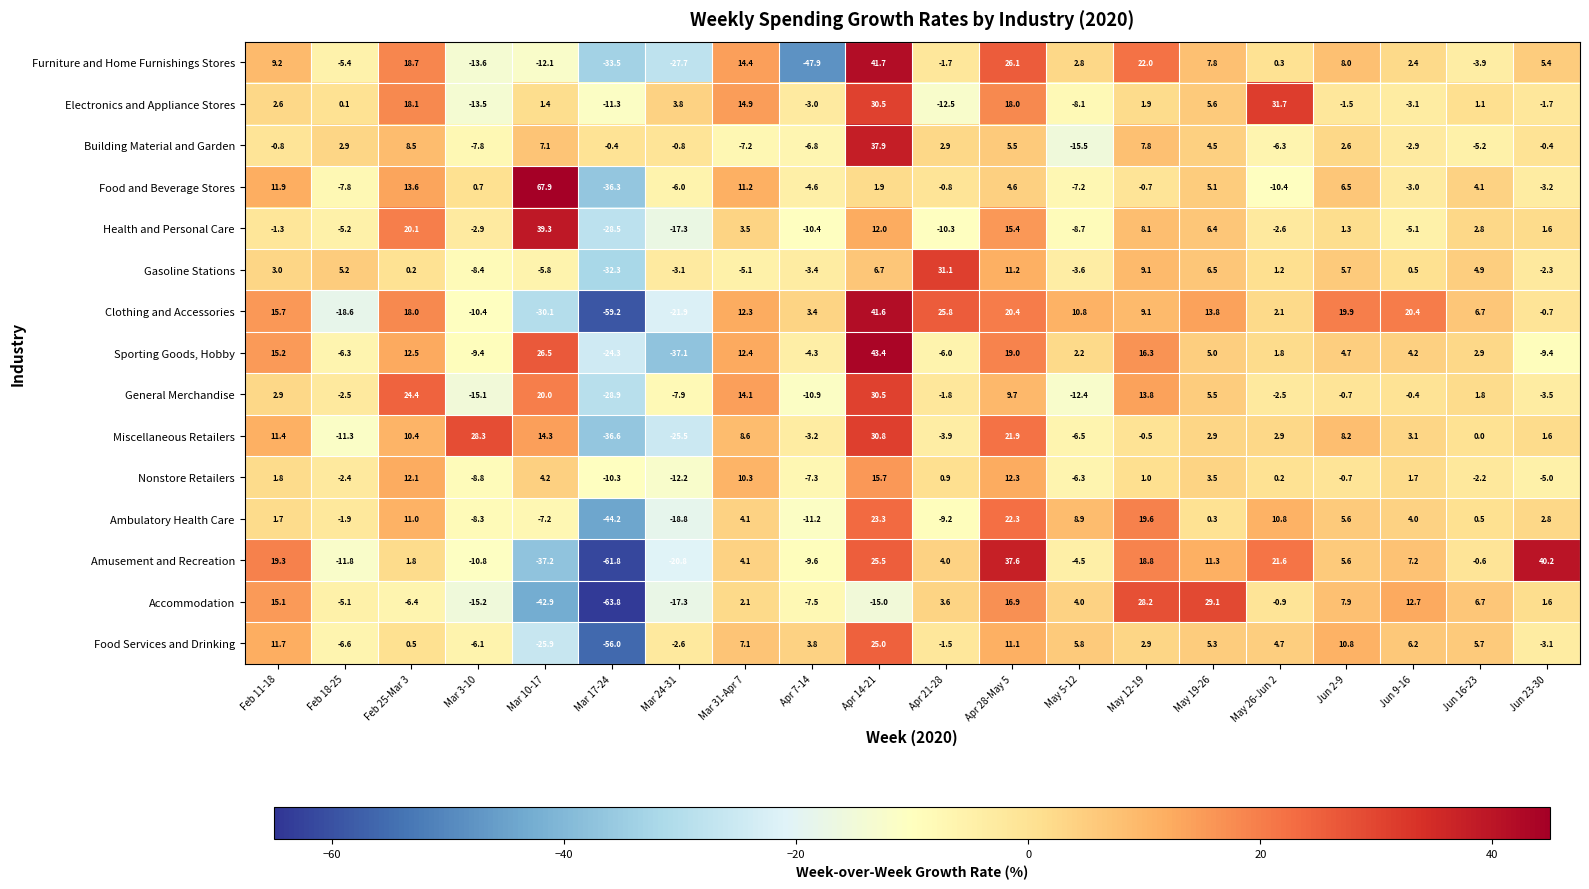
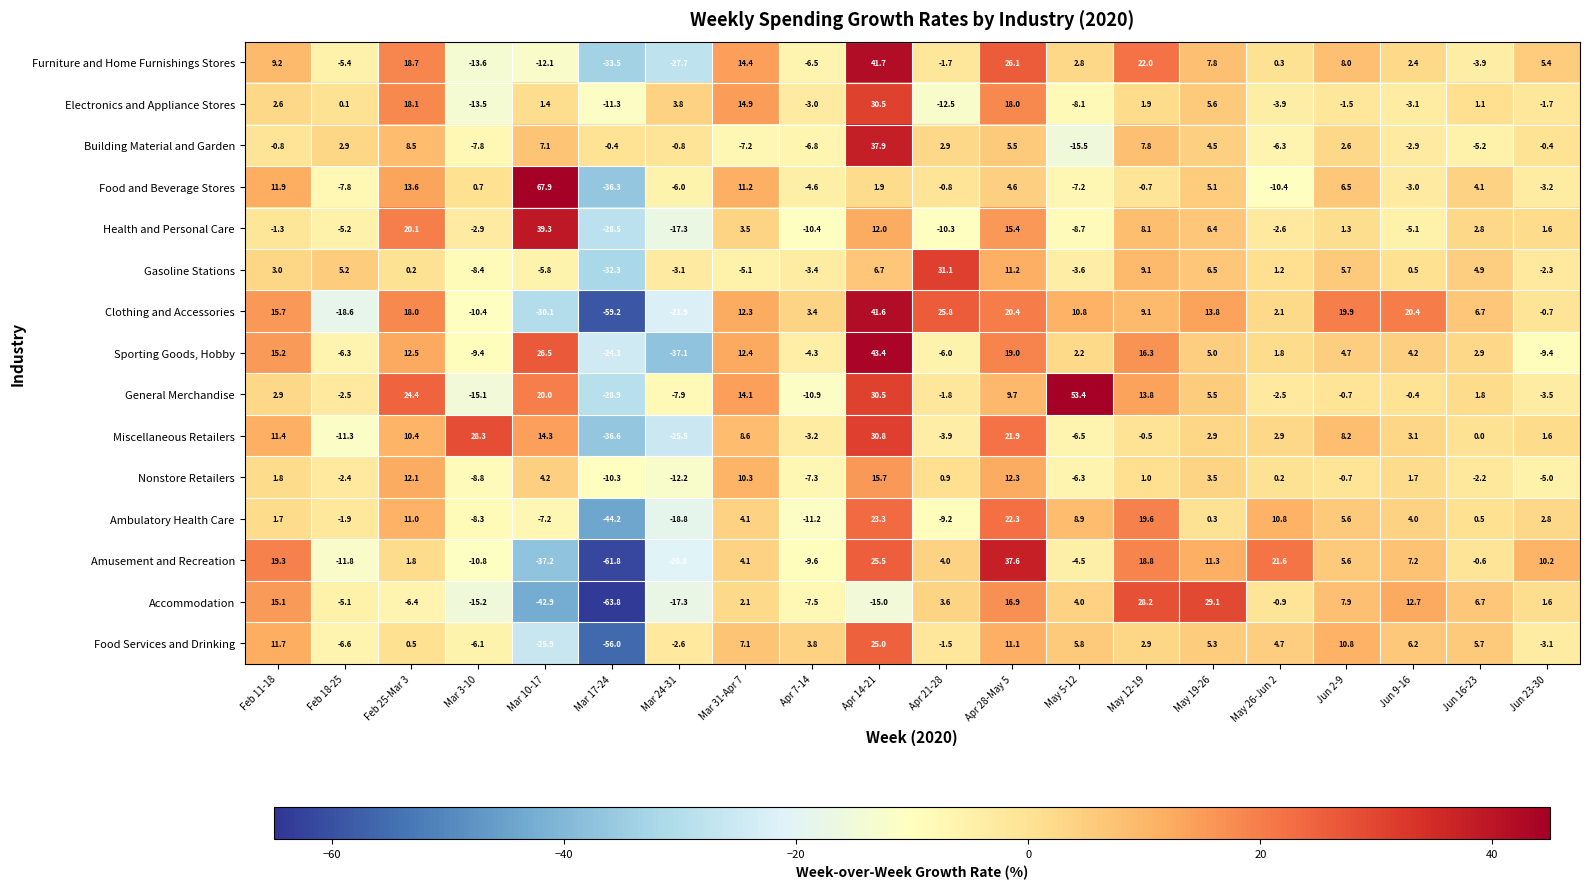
Furniture and Home Furnishings Stores, Apr 7-14: -47.9 -> -6.5
Electronics and Appliance Stores, May 26-Jun 2: 31.7 -> -3.9
General Merchandise, May 5-12: -12.4 -> 53.4
Amusement and Recreation, Jun 23-30: 40.2 -> 10.2
